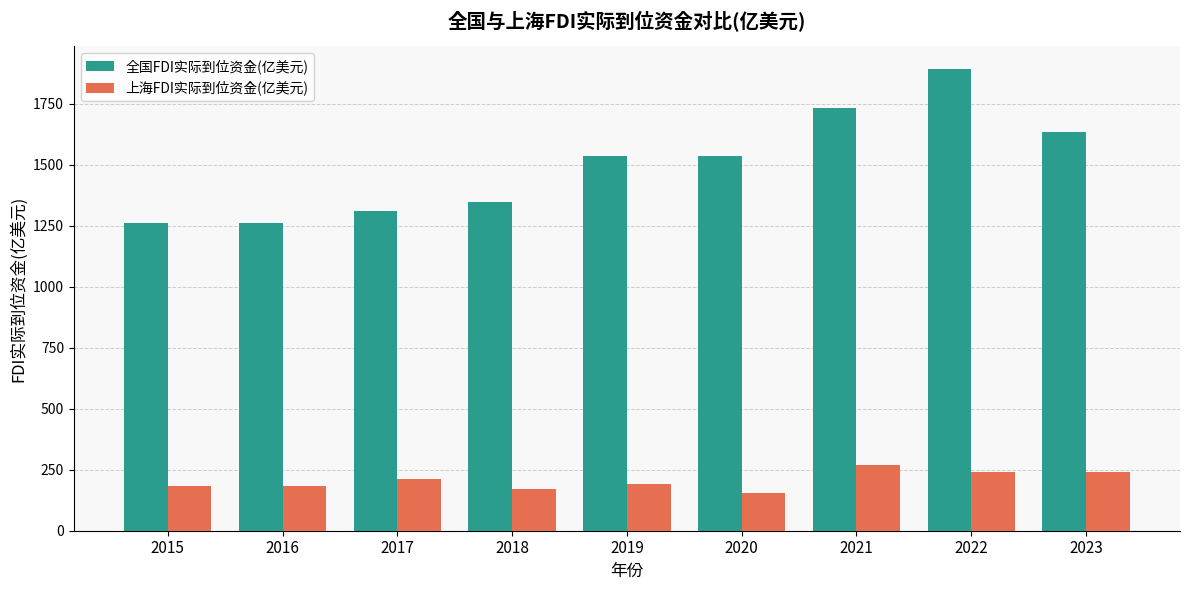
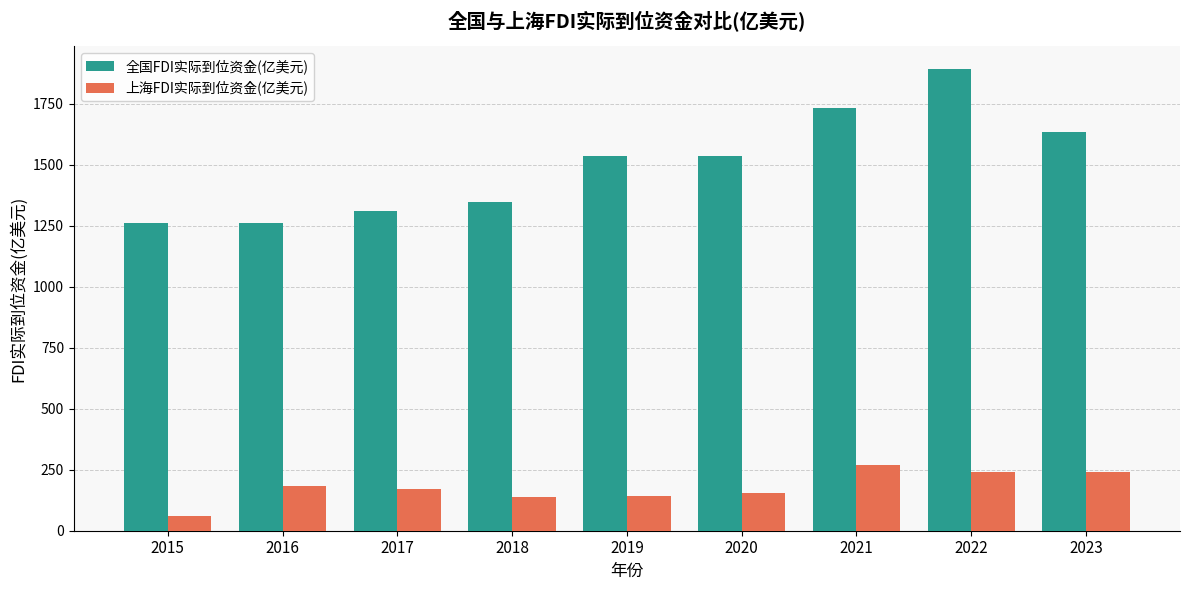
上海FDI实际到位资金(亿美元), 2015: 180 -> 60
上海FDI实际到位资金(亿美元), 2017: 210 -> 170
上海FDI实际到位资金(亿美元), 2018: 170 -> 140
上海FDI实际到位资金(亿美元), 2019: 190 -> 140
